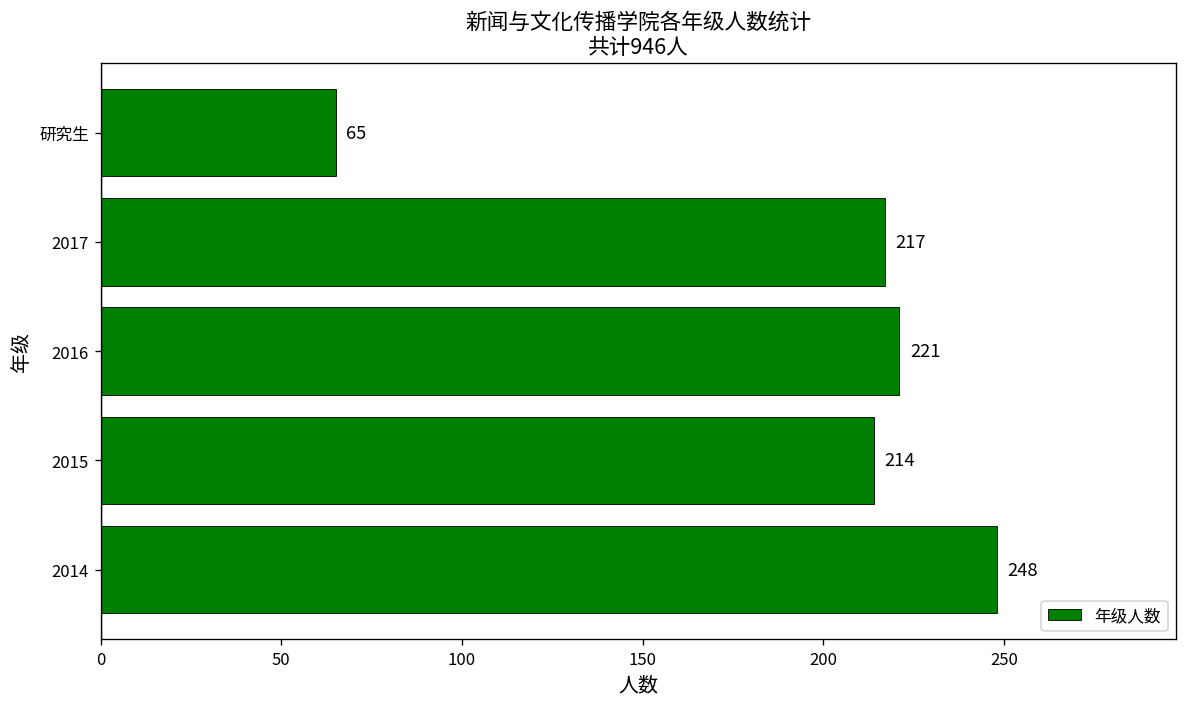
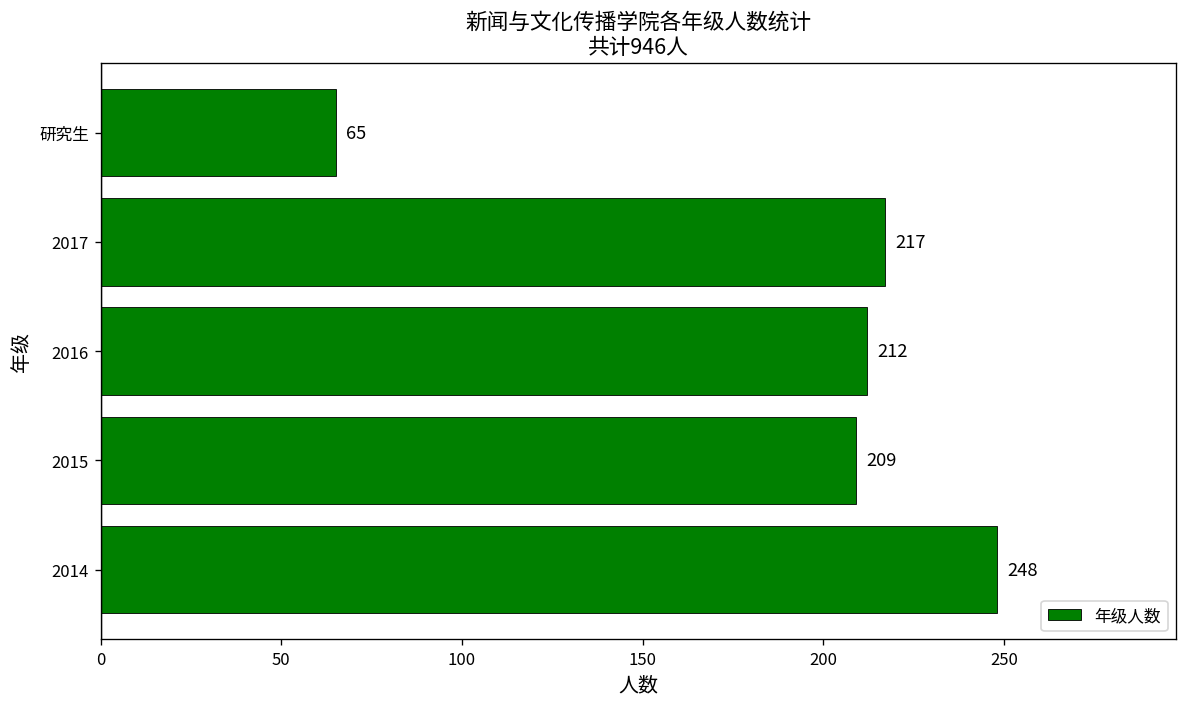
2016: 221 -> 212
2015: 214 -> 209
